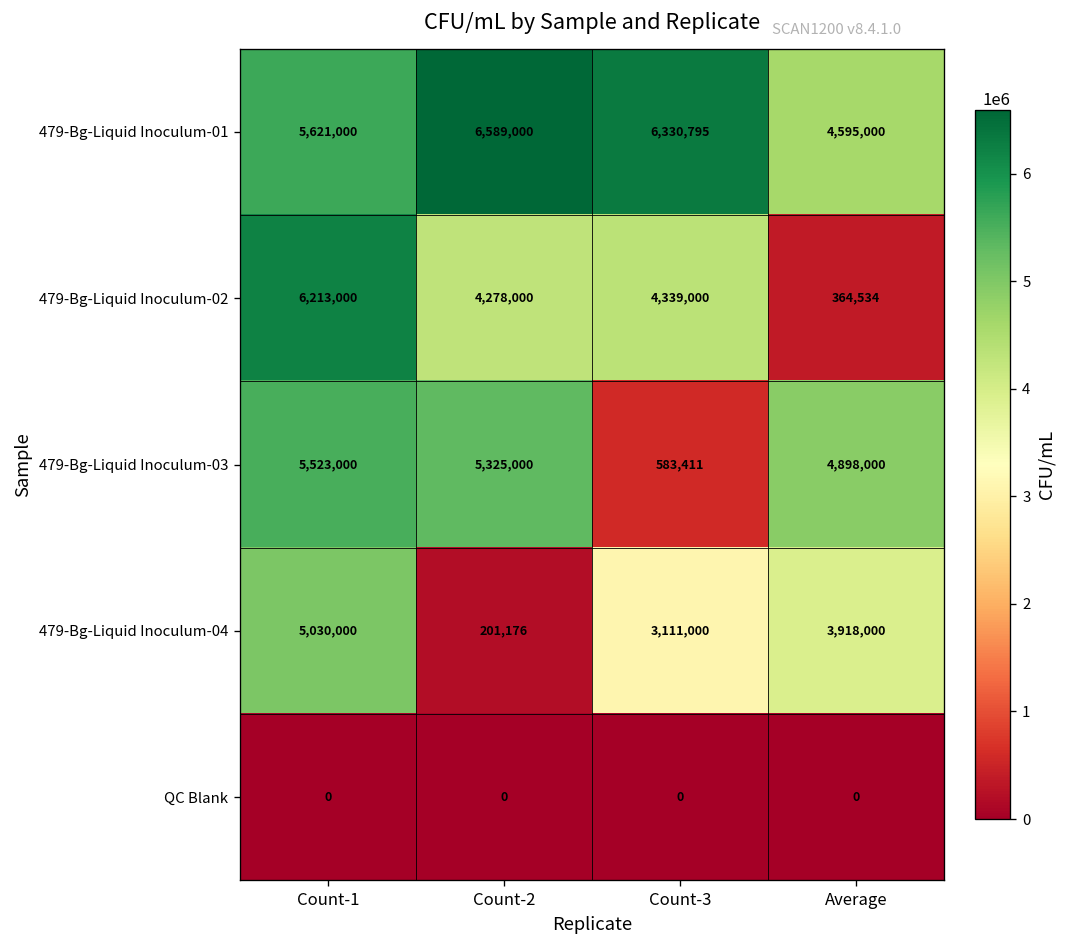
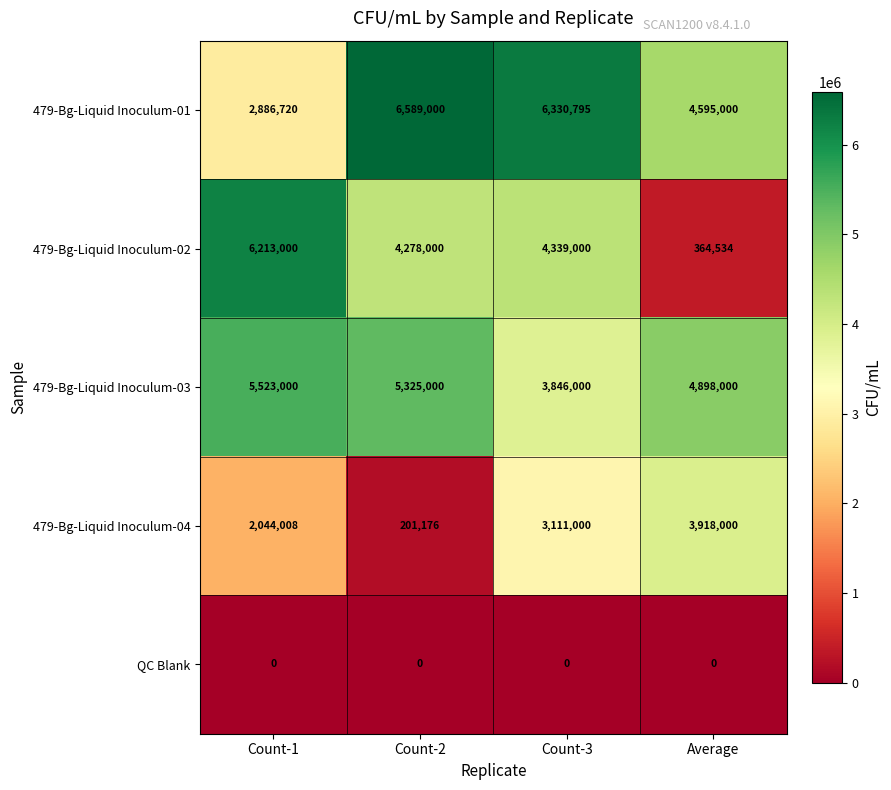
479-Bg-Liquid Inoculum-01, Count-1: 5,621,000 -> 2,886,720
479-Bg-Liquid Inoculum-03, Count-3: 583,411 -> 3,846,000
479-Bg-Liquid Inoculum-04, Count-1: 5,030,000 -> 2,044,008
